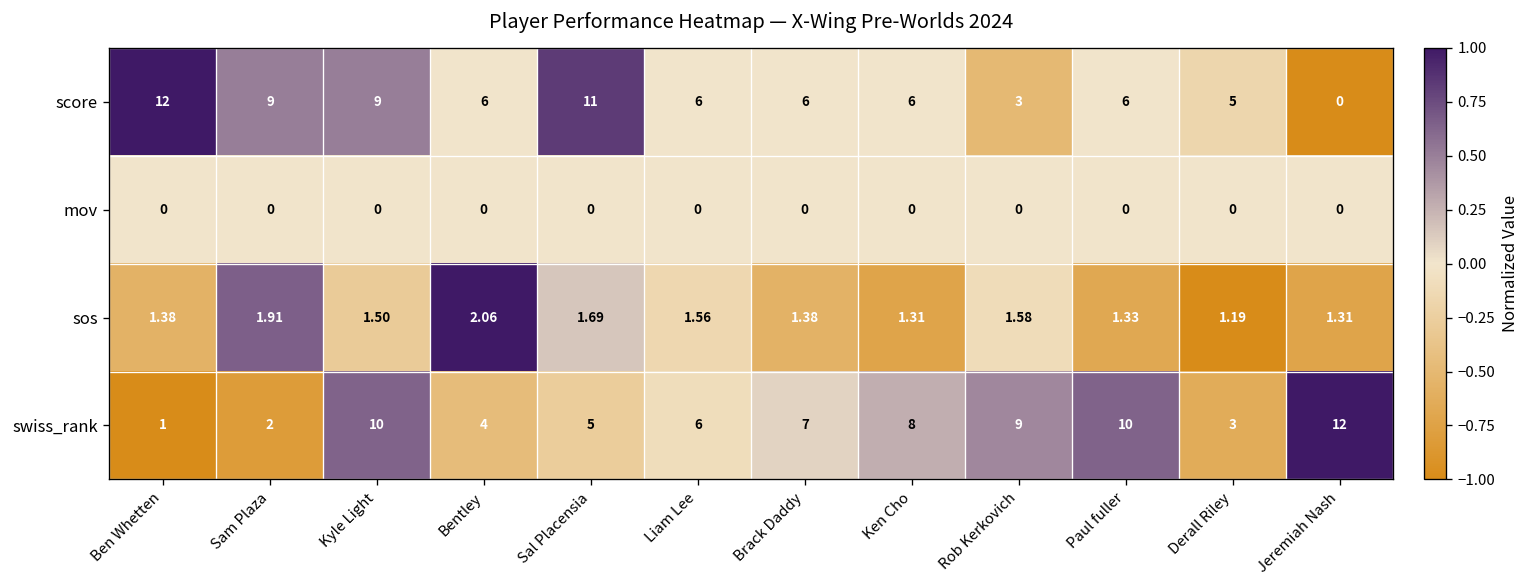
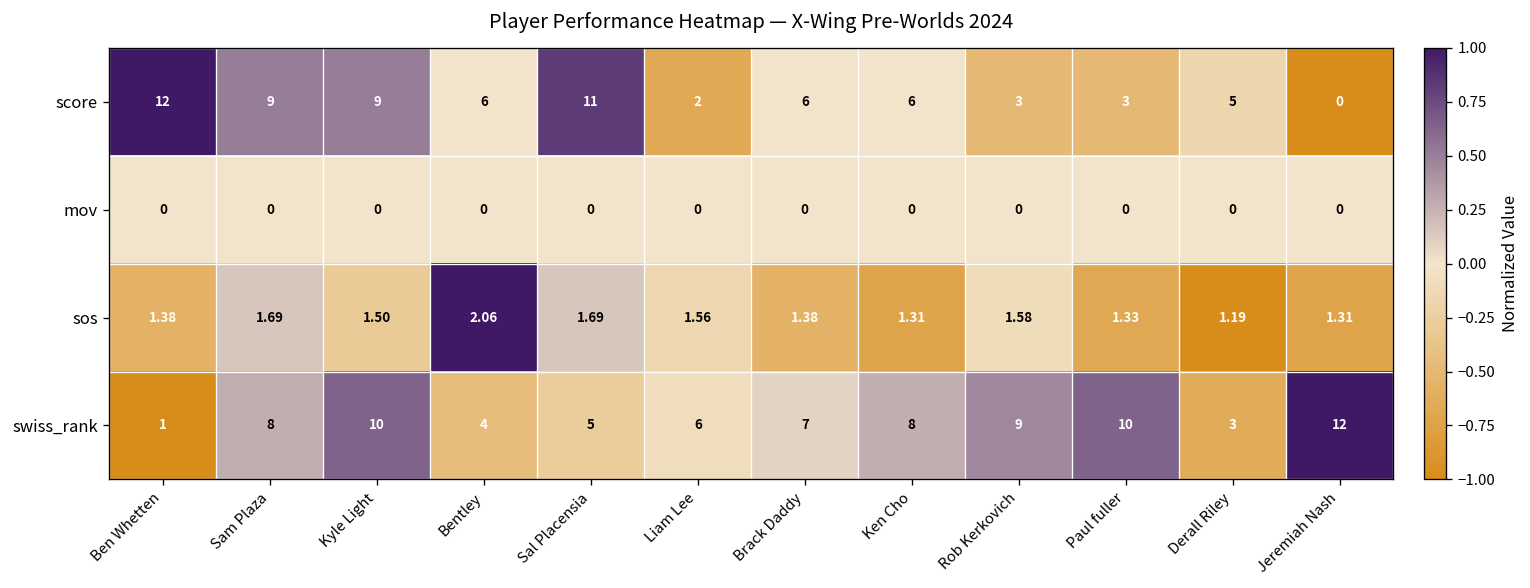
score, Liam Lee: 6 -> 2
score, Paul fuller: 6 -> 3
sos, Sam Plaza: 1.91 -> 1.69
swiss_rank, Sam Plaza: 2 -> 8
